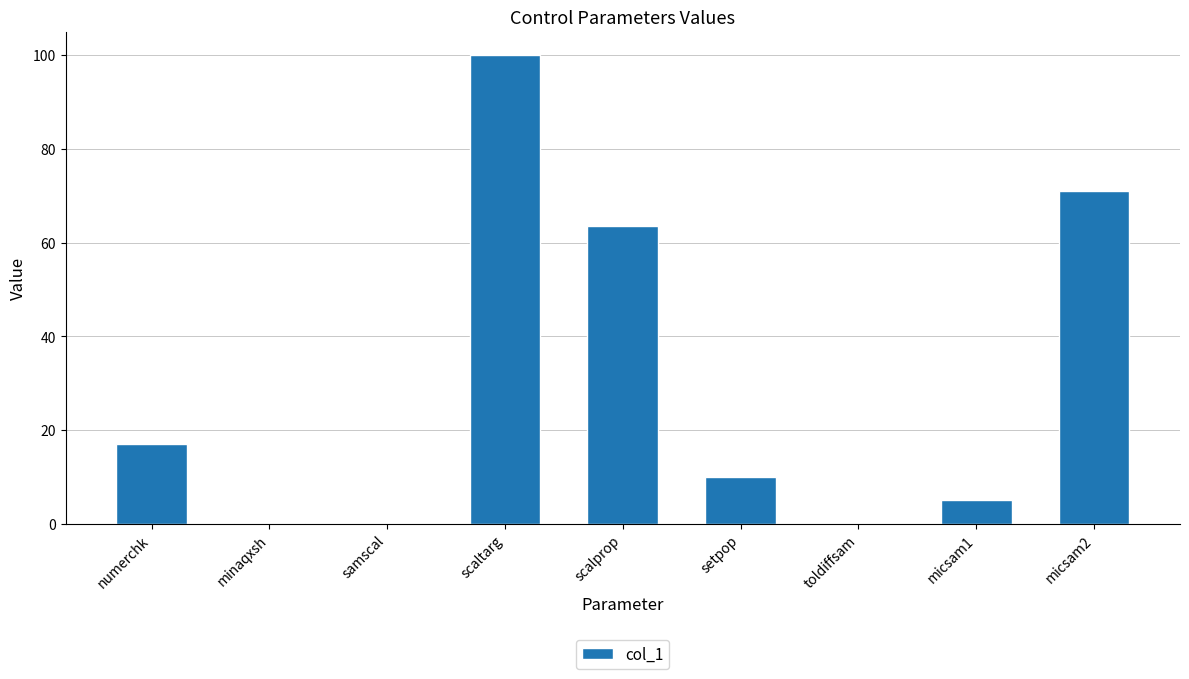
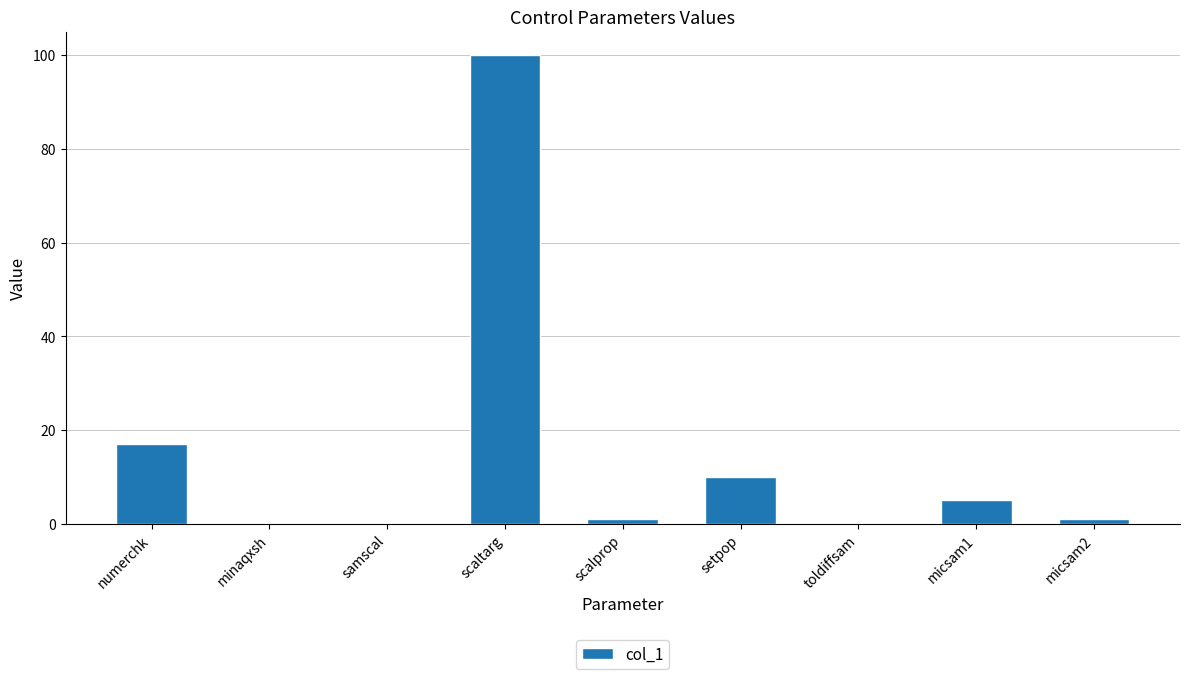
scalprop: 63 -> 1
micsam2: 71 -> 1
